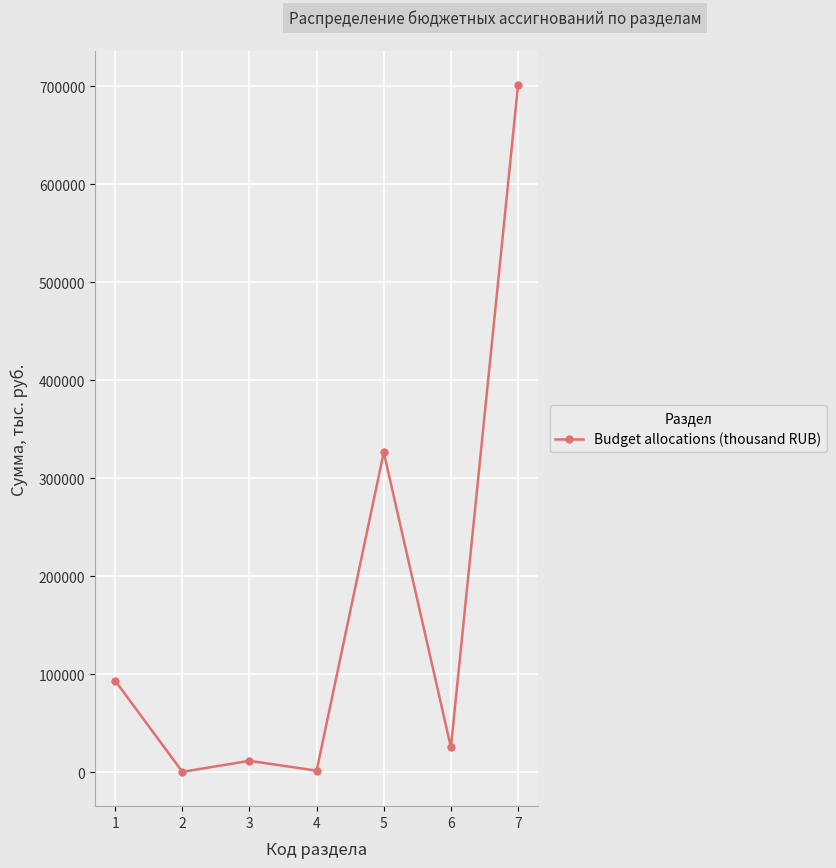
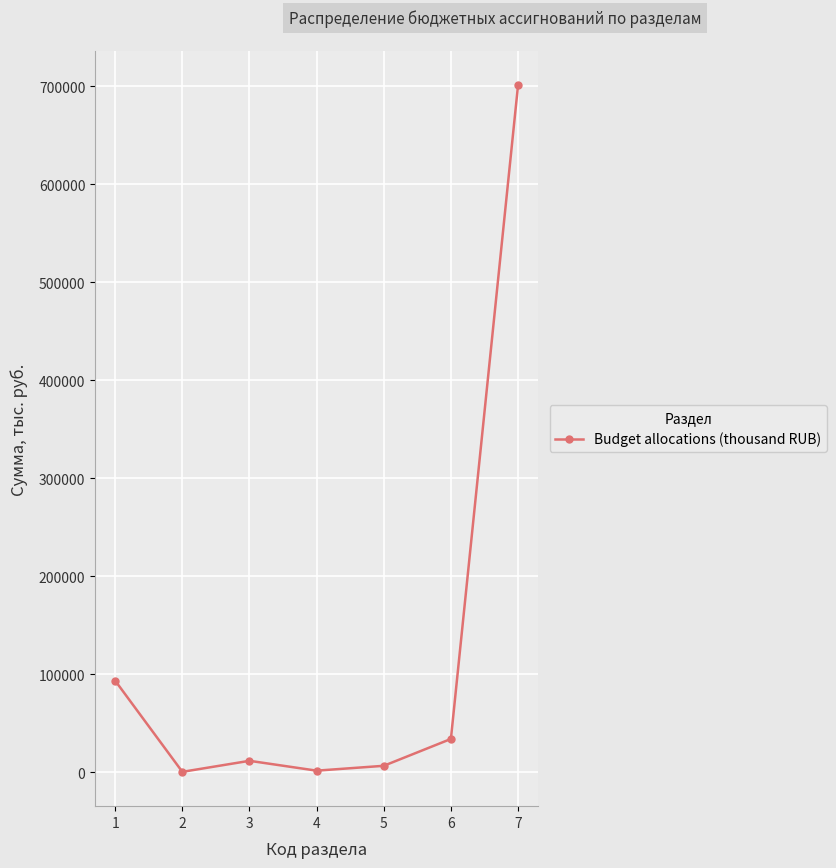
5: 330000 -> 10000
6: 25000 -> 34000
